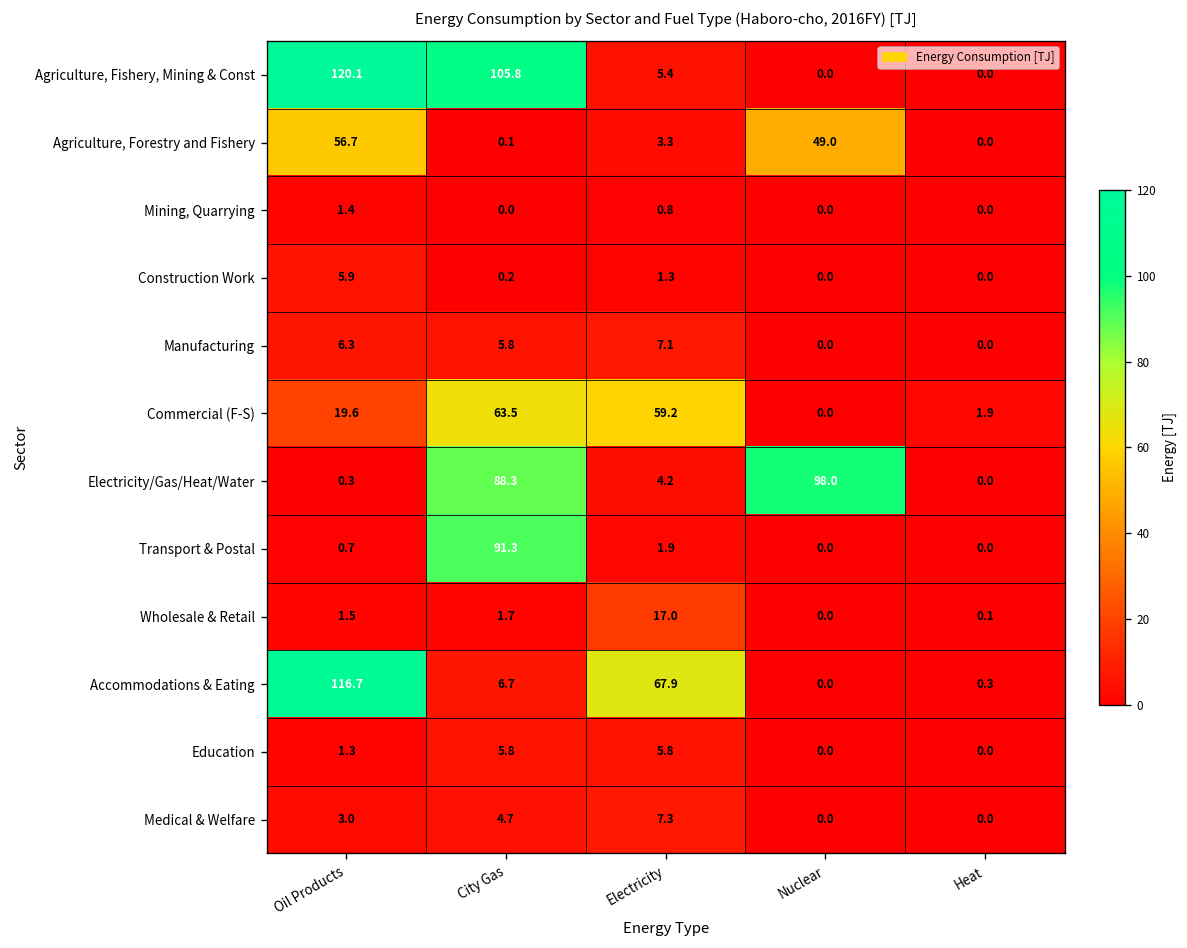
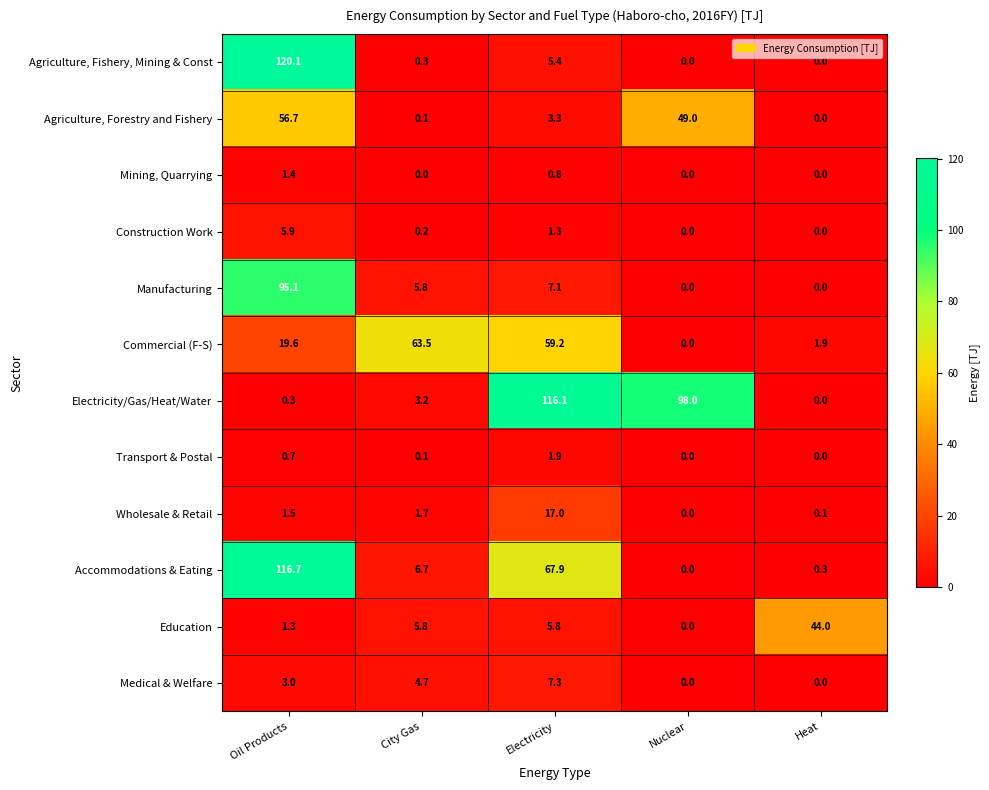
Agriculture, Fishery, Mining & Const, City Gas: 105.8 -> 0.3
Manufacturing, Oil Products: 6.3 -> 95.1
Electricity/Gas/Heat/Water, City Gas: 88.3 -> 3.2
Electricity/Gas/Heat/Water, Electricity: 4.2 -> 116.1
Transport & Postal, City Gas: 91.3 -> 0.1
Education, Heat: 0.0 -> 44.0
